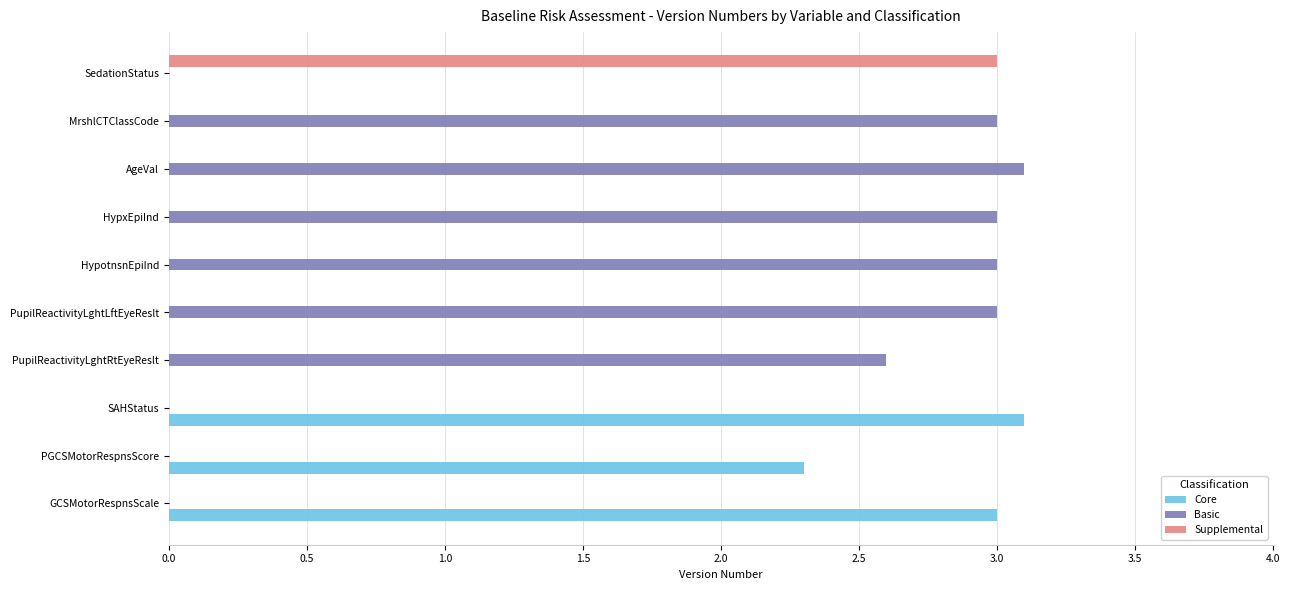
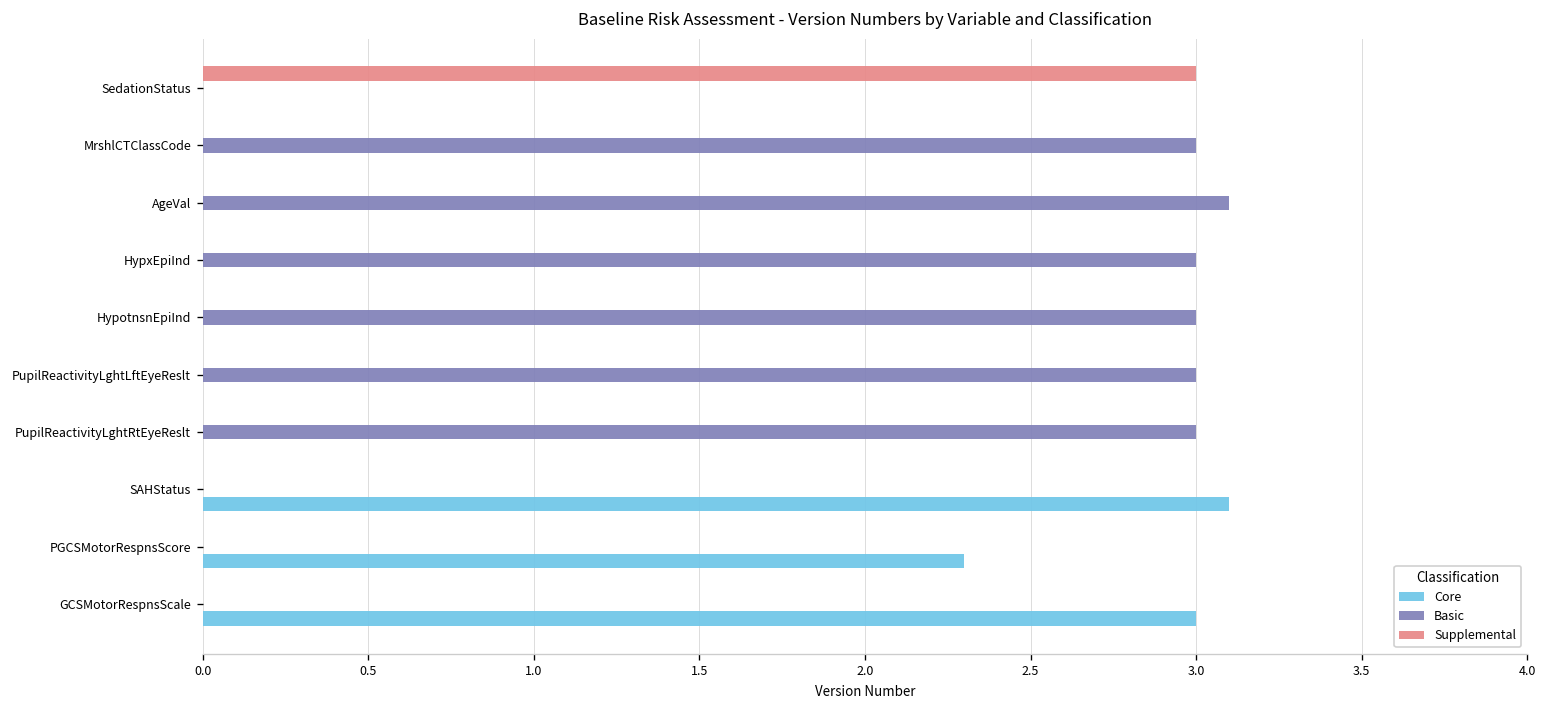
Basic, PupilReactivityLghtRtEyeReslt: 2.6 -> 3.0
